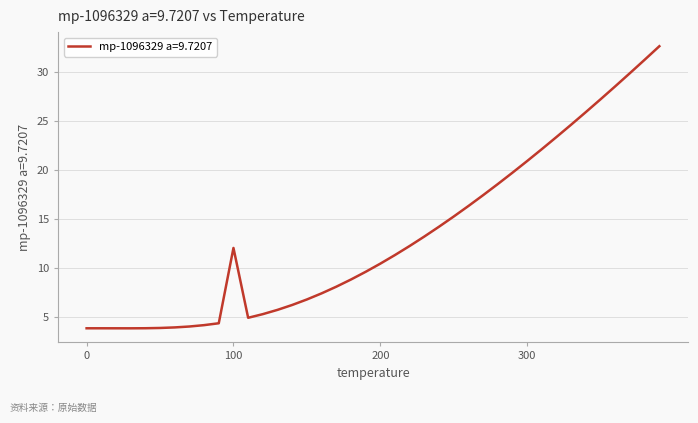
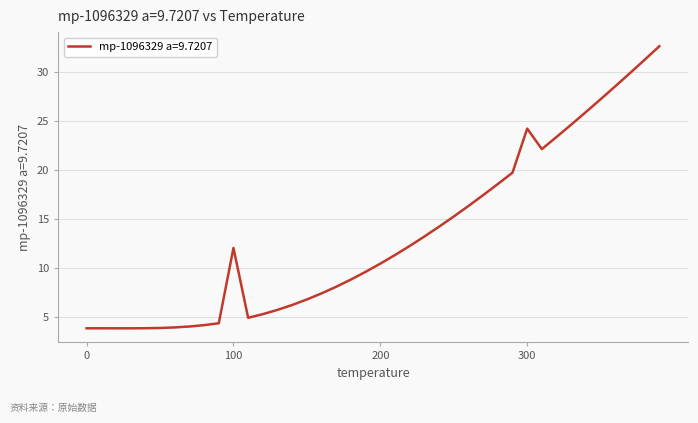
300: 21 -> 24
